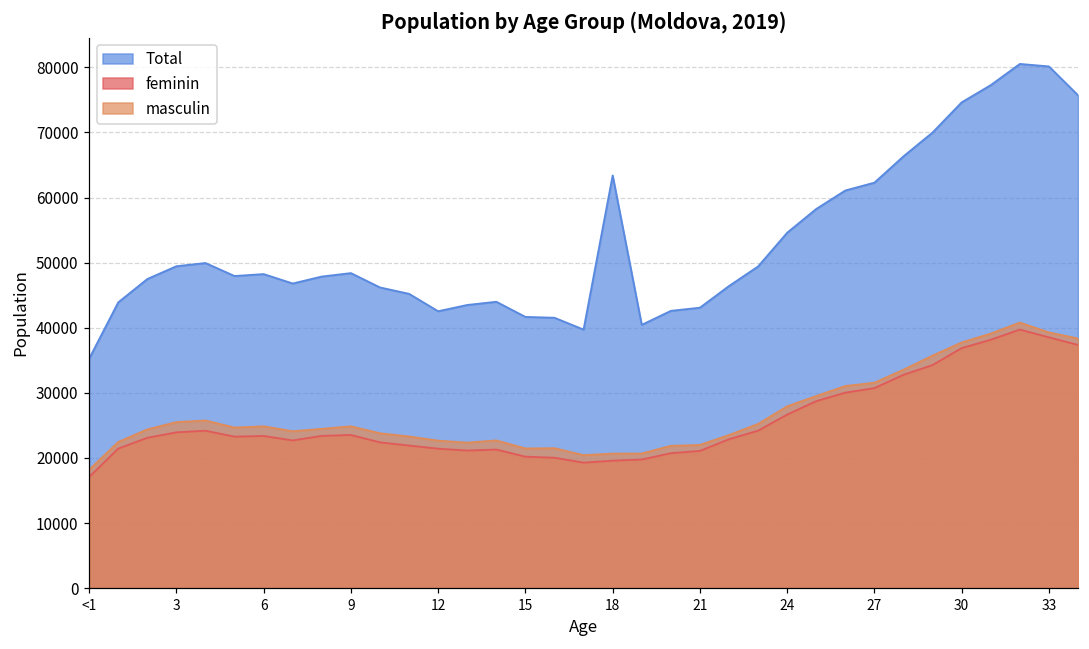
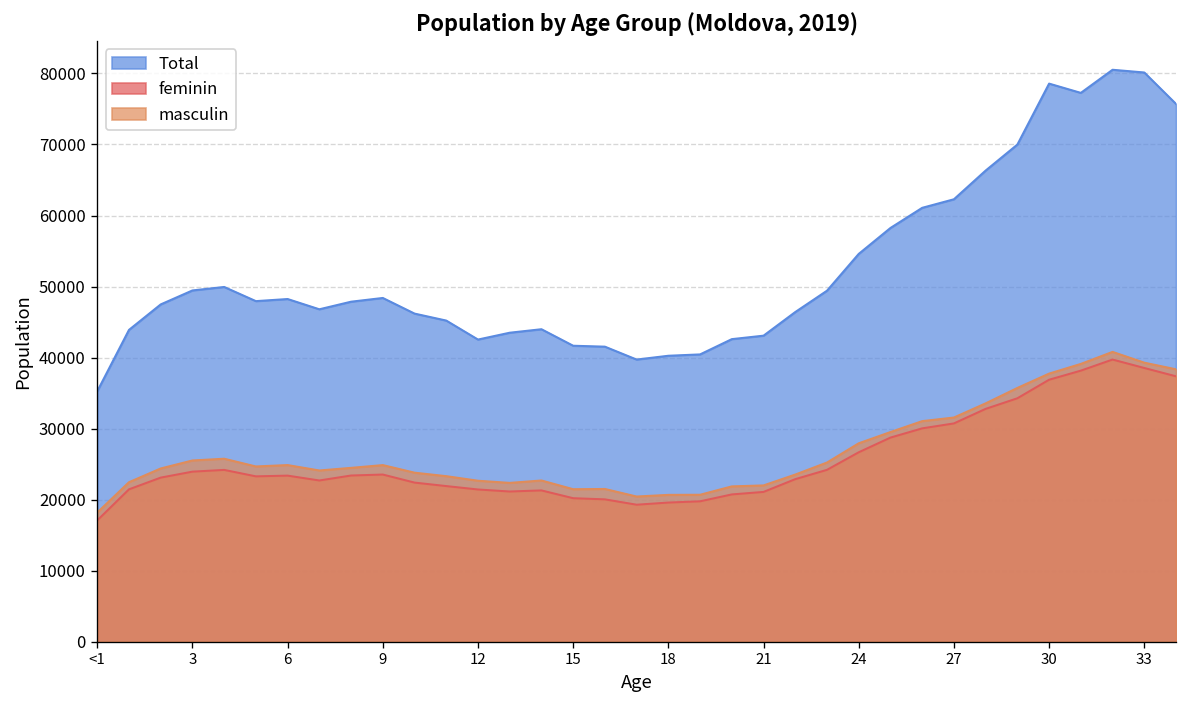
Total, 18: 63000 -> 40000
Total, 30: 75000 -> 79000
